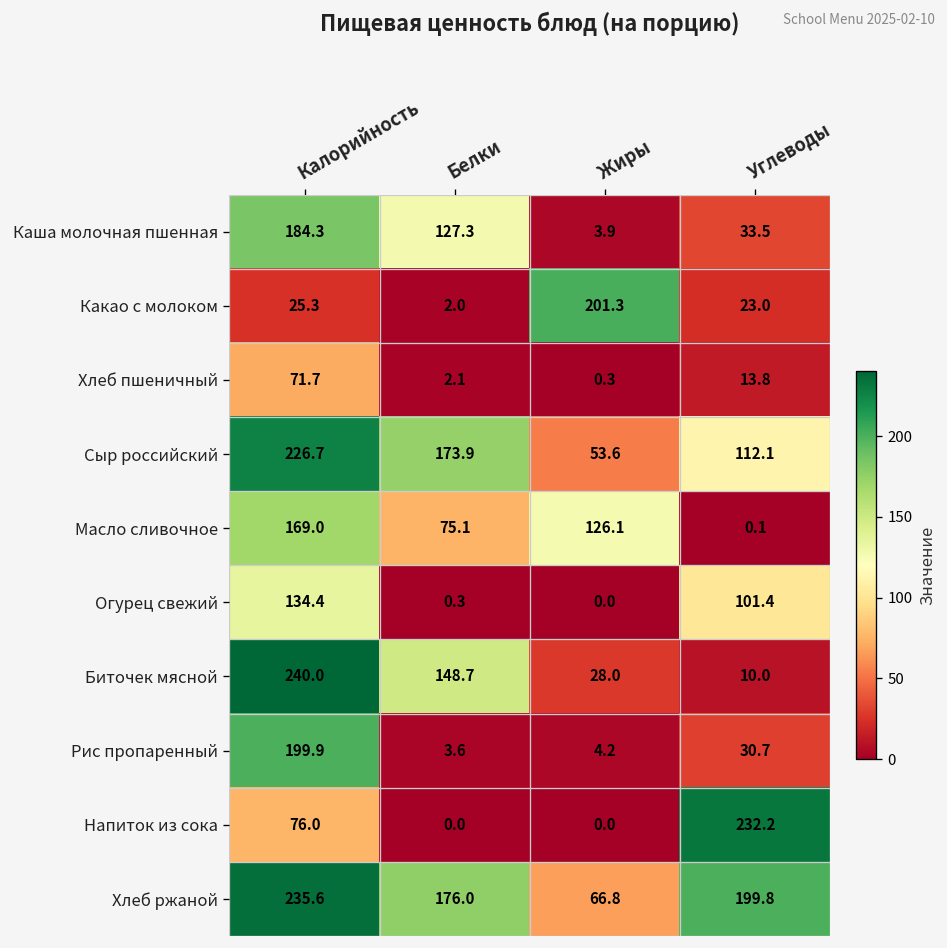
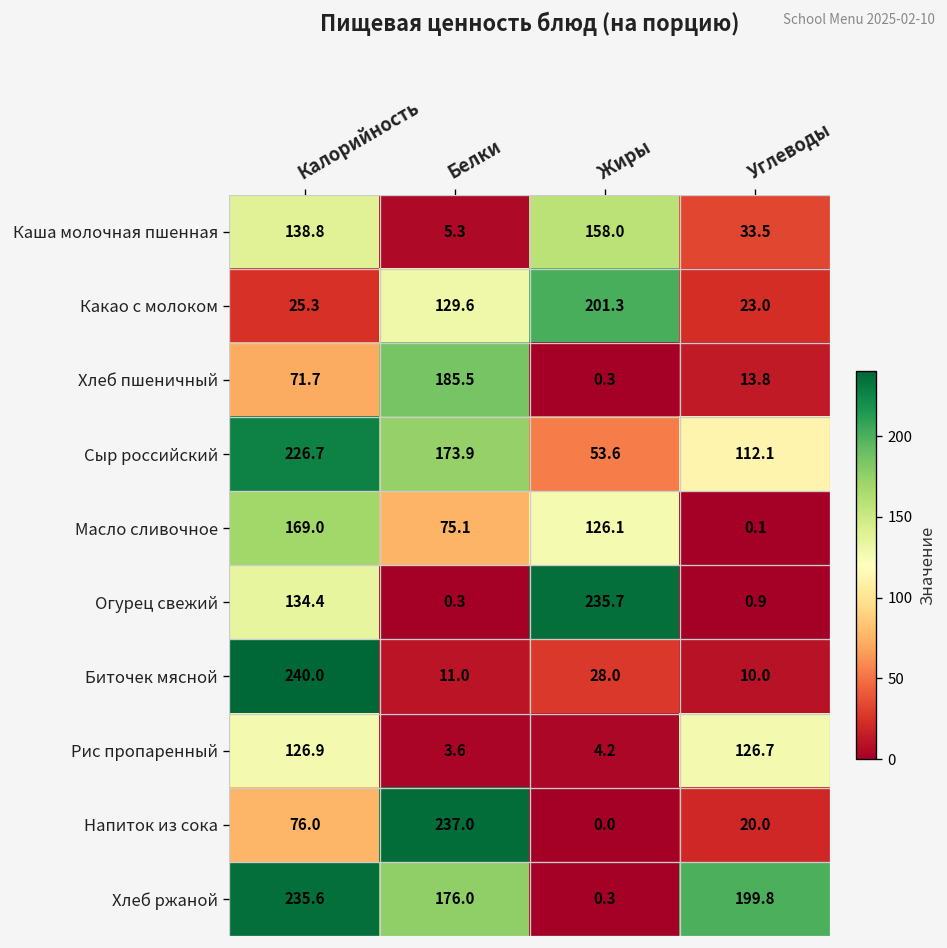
Каша молочная пшенная, Калорийность: 184.3 -> 138.8
Каша молочная пшенная, Белки: 127.3 -> 5.3
Каша молочная пшенная, Жиры: 3.9 -> 158.0
Какао с молоком, Белки: 2.0 -> 129.6
Хлеб пшеничный, Белки: 2.1 -> 185.5
Огурец свежий, Жиры: 0.0 -> 235.7
Огурец свежий, Углеводы: 101.4 -> 0.9
Биточек мясной, Белки: 148.7 -> 11.0
Рис пропаренный, Калорийность: 199.9 -> 126.9
Рис пропаренный, Углеводы: 30.7 -> 126.7
Напиток из сока, Белки: 0.0 -> 237.0
Напиток из сока, Углеводы: 232.2 -> 20.0
Хлеб ржаной, Жиры: 66.8 -> 0.3
